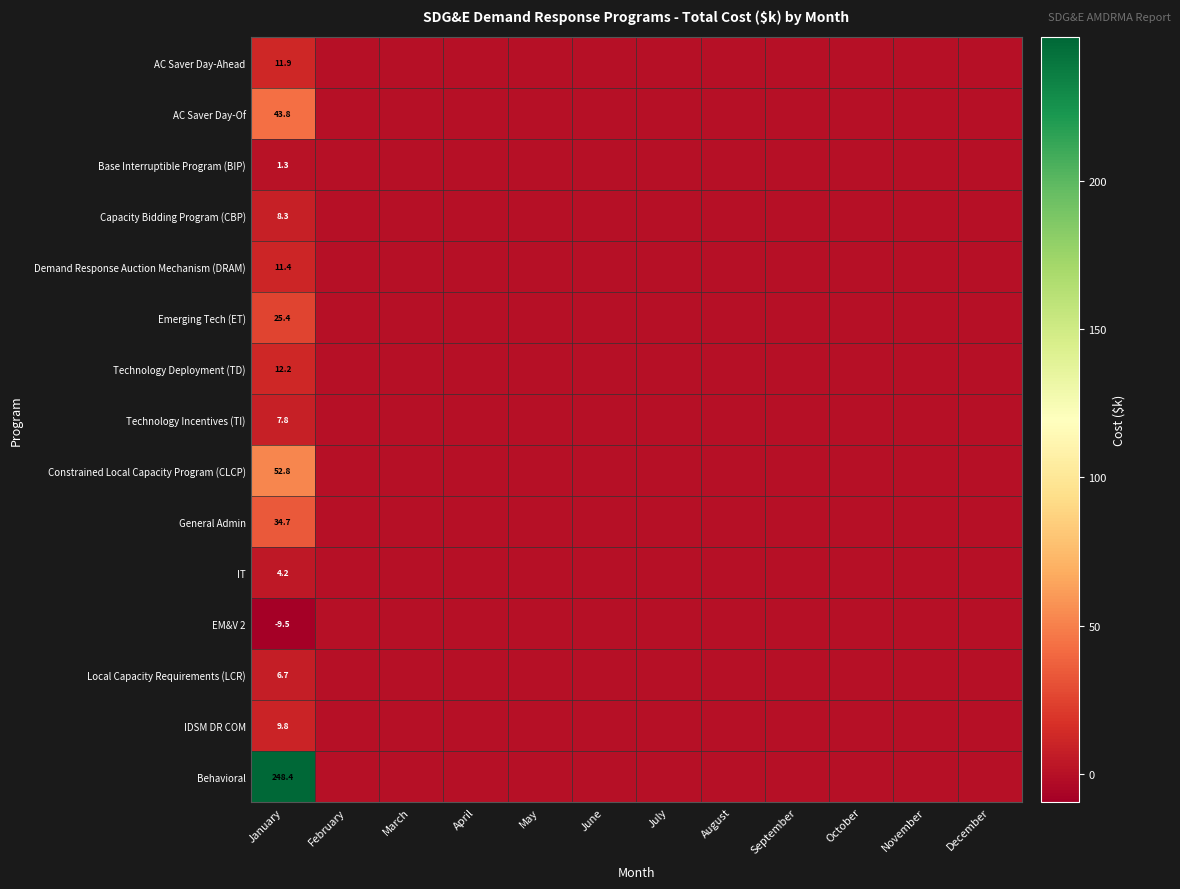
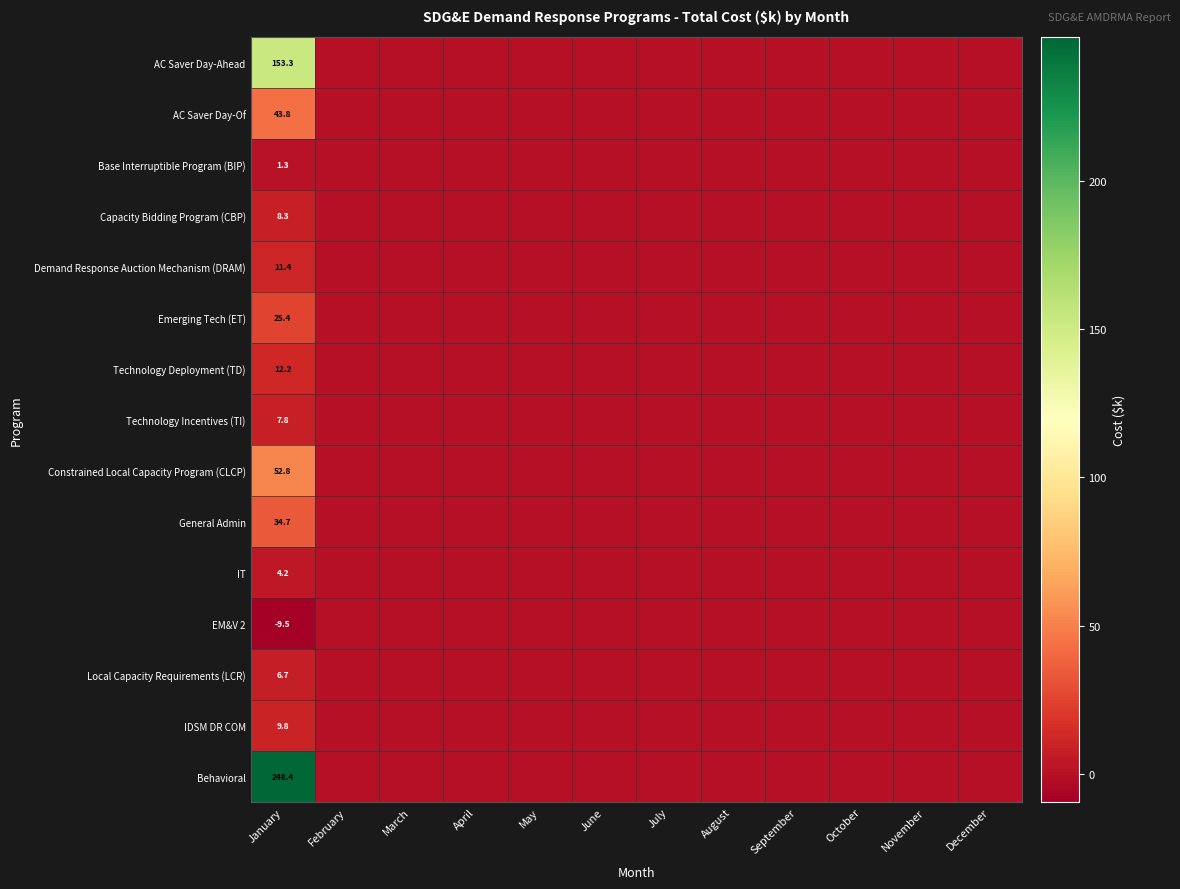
AC Saver Day-Ahead, January: 11.9 -> 153.3
